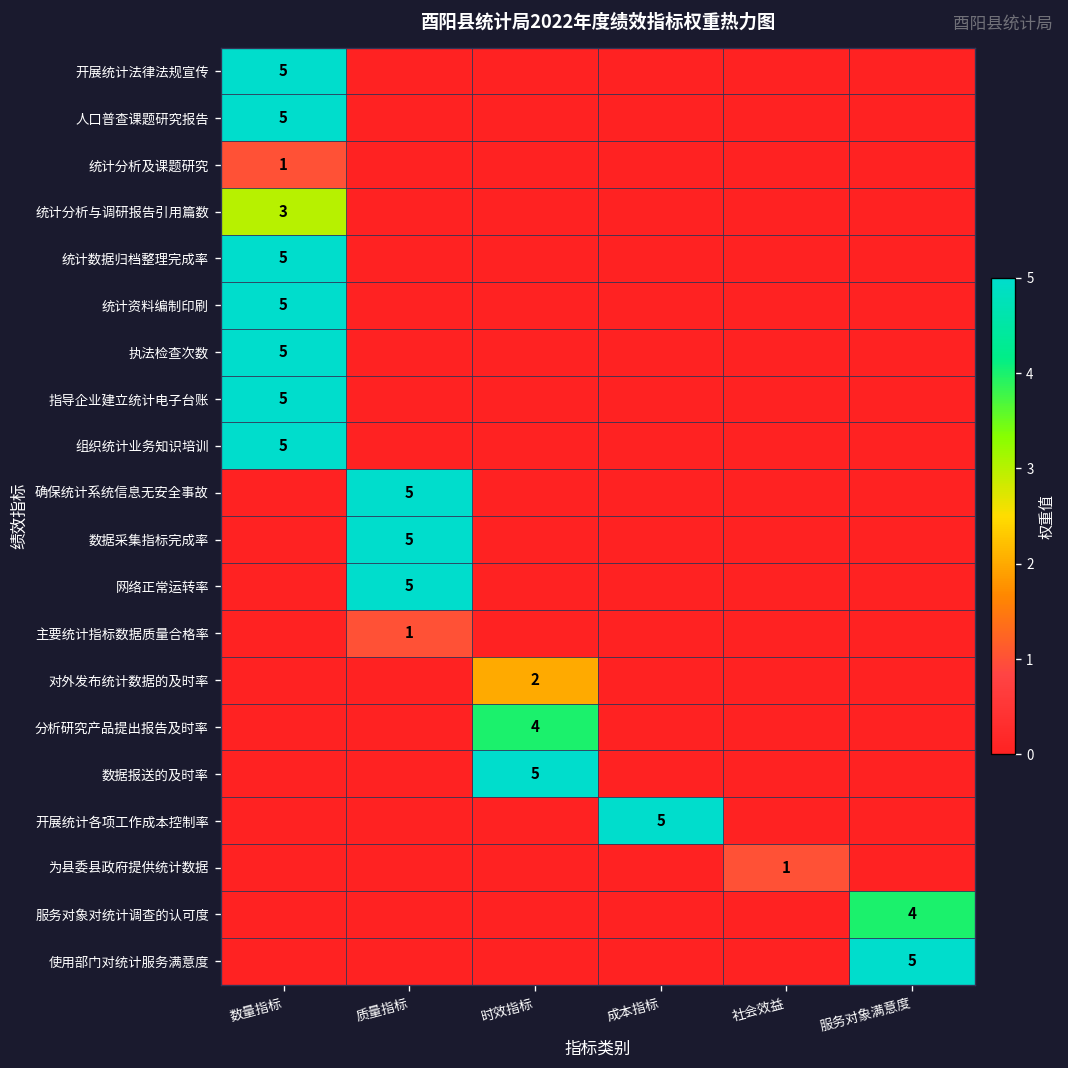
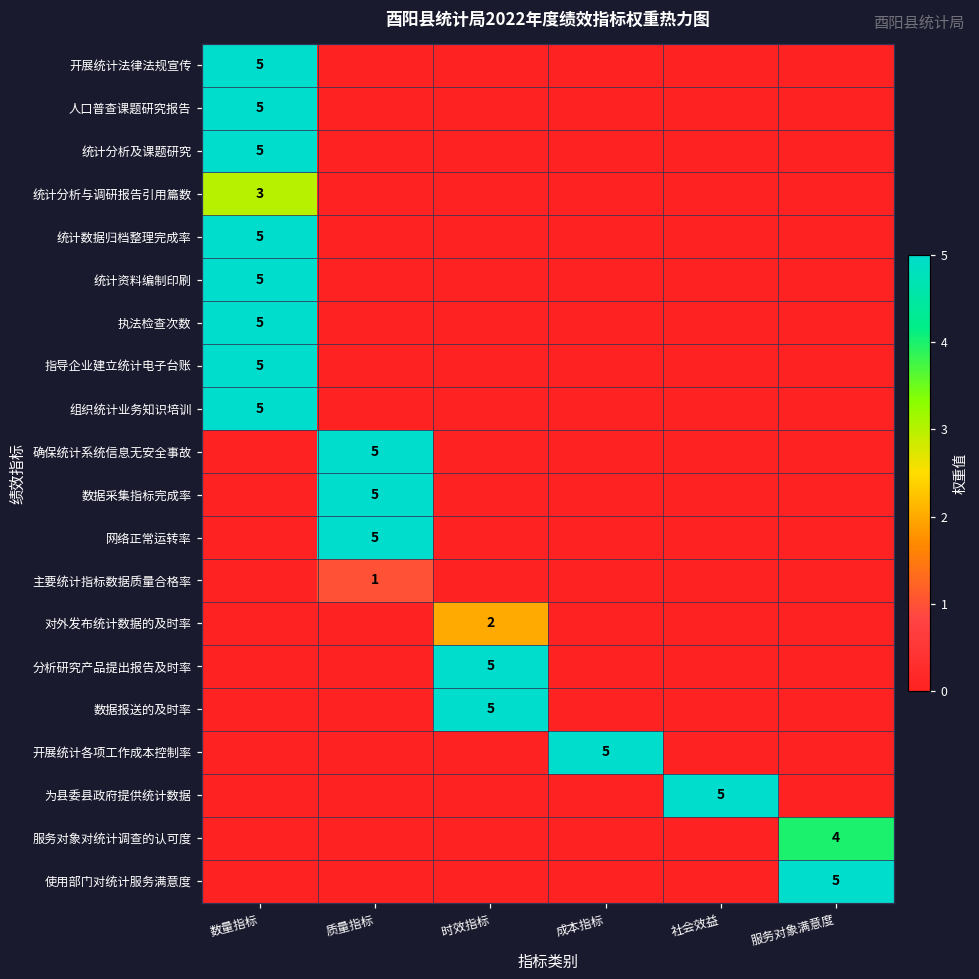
统计分析及课题研究, 数量指标: 1 -> 5
分析研究产品提出报告及时率, 时效指标: 4 -> 5
为县委县政府提供统计数据, 社会效益: 1 -> 5
